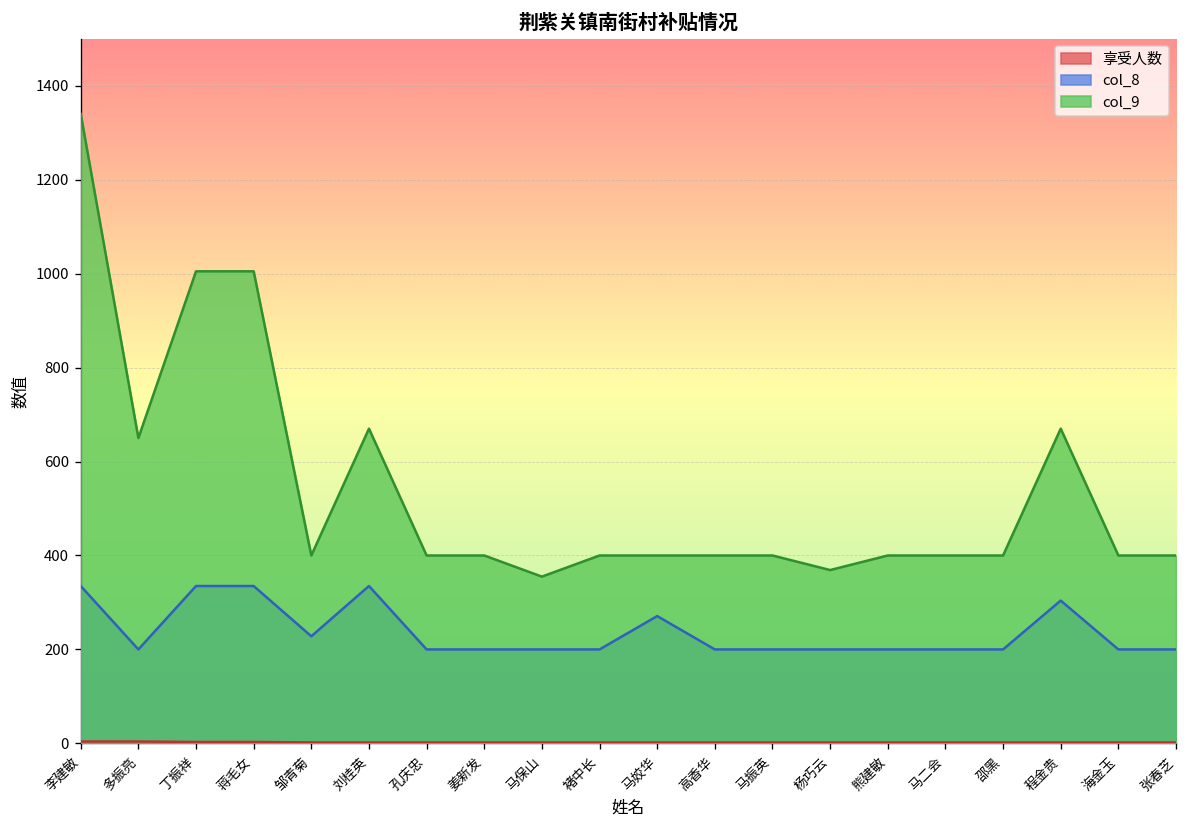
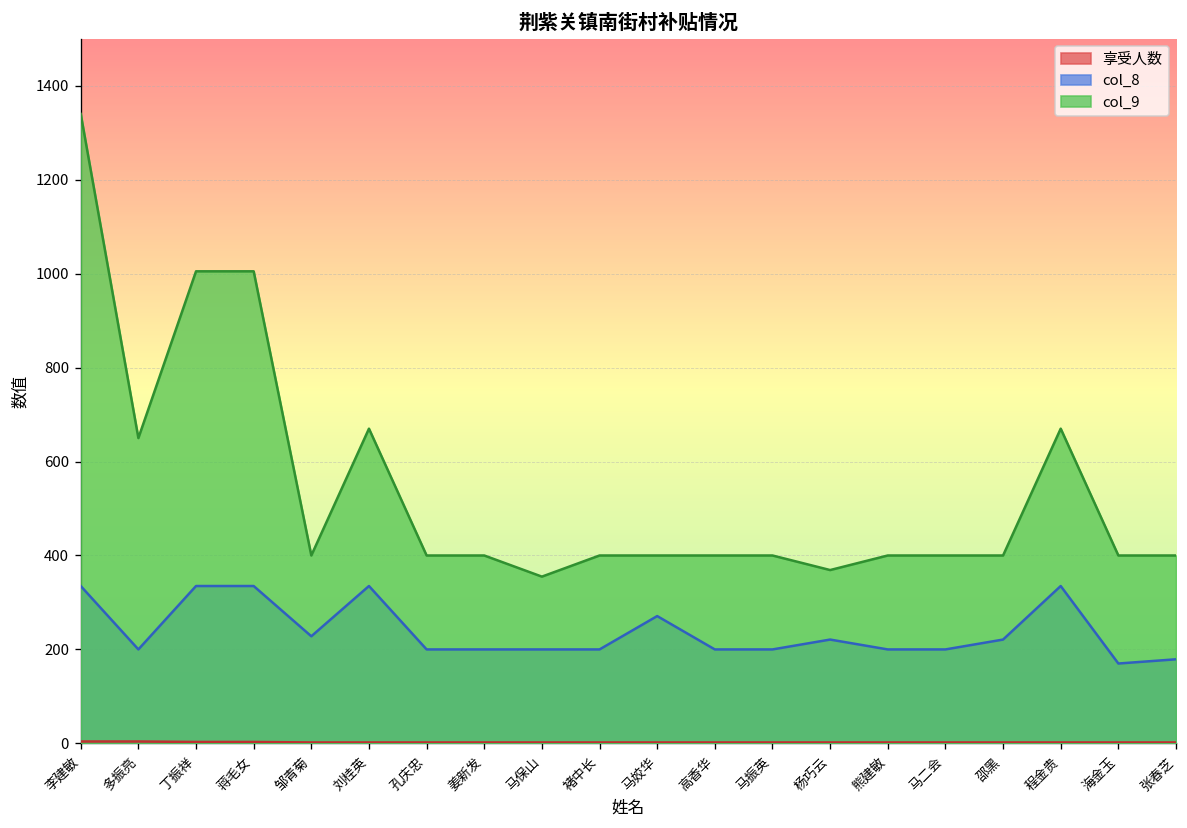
col_8, 杨巧云: 200 -> 220
col_8, 邵黑: 200 -> 220
col_8, 程金贵: 300 -> 340
col_8, 海金玉: 200 -> 170
col_8, 张春芝: 200 -> 180
